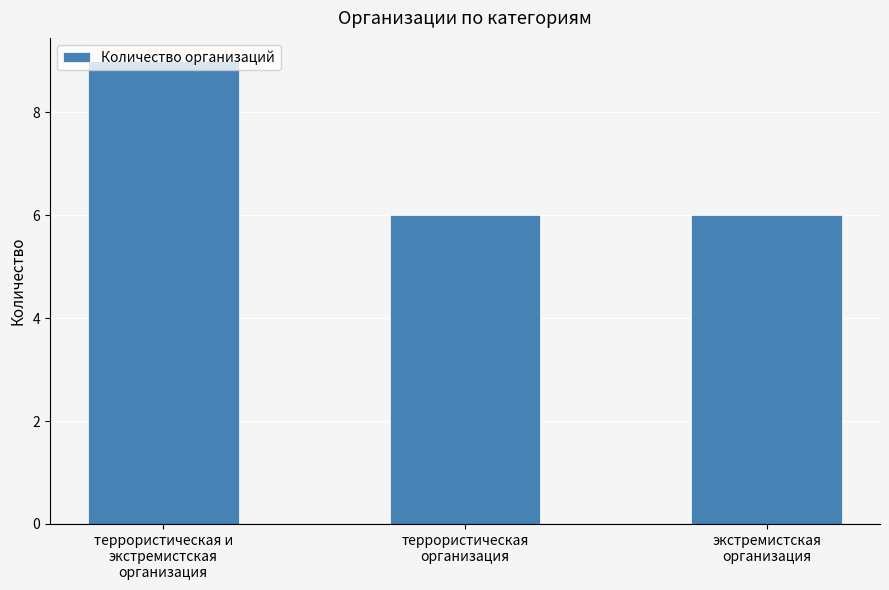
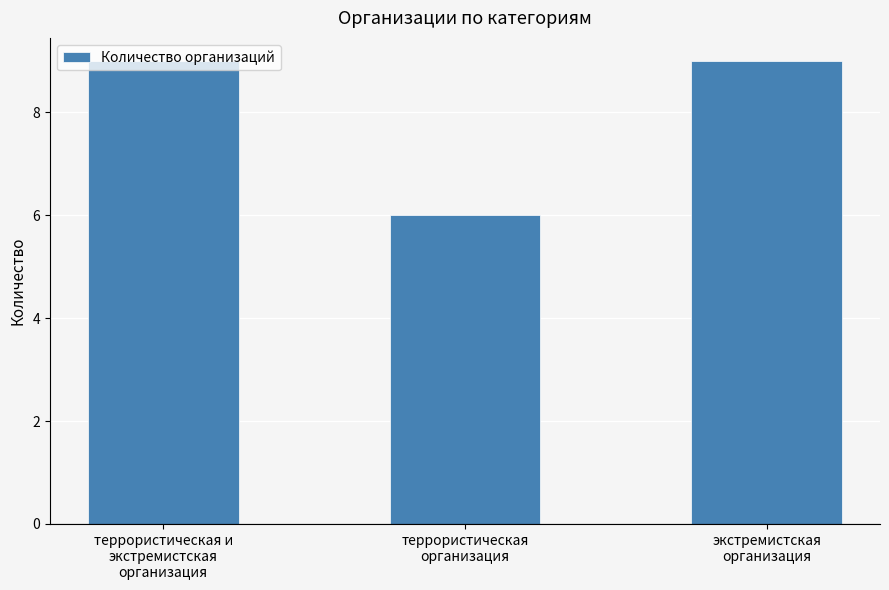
экстремистская организация: 6 -> 9
